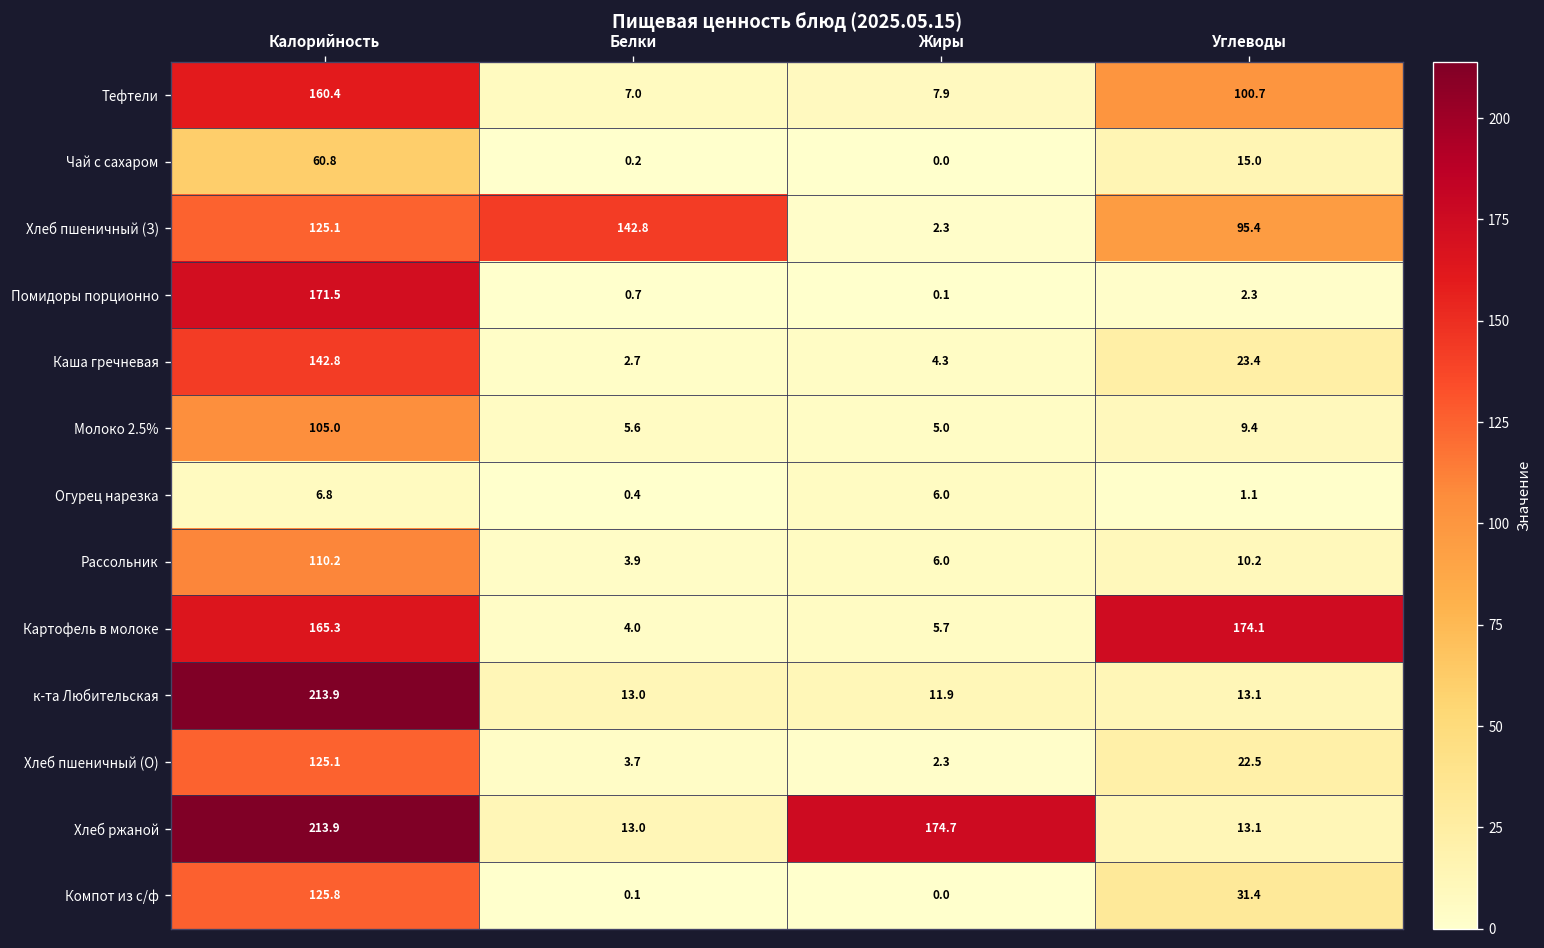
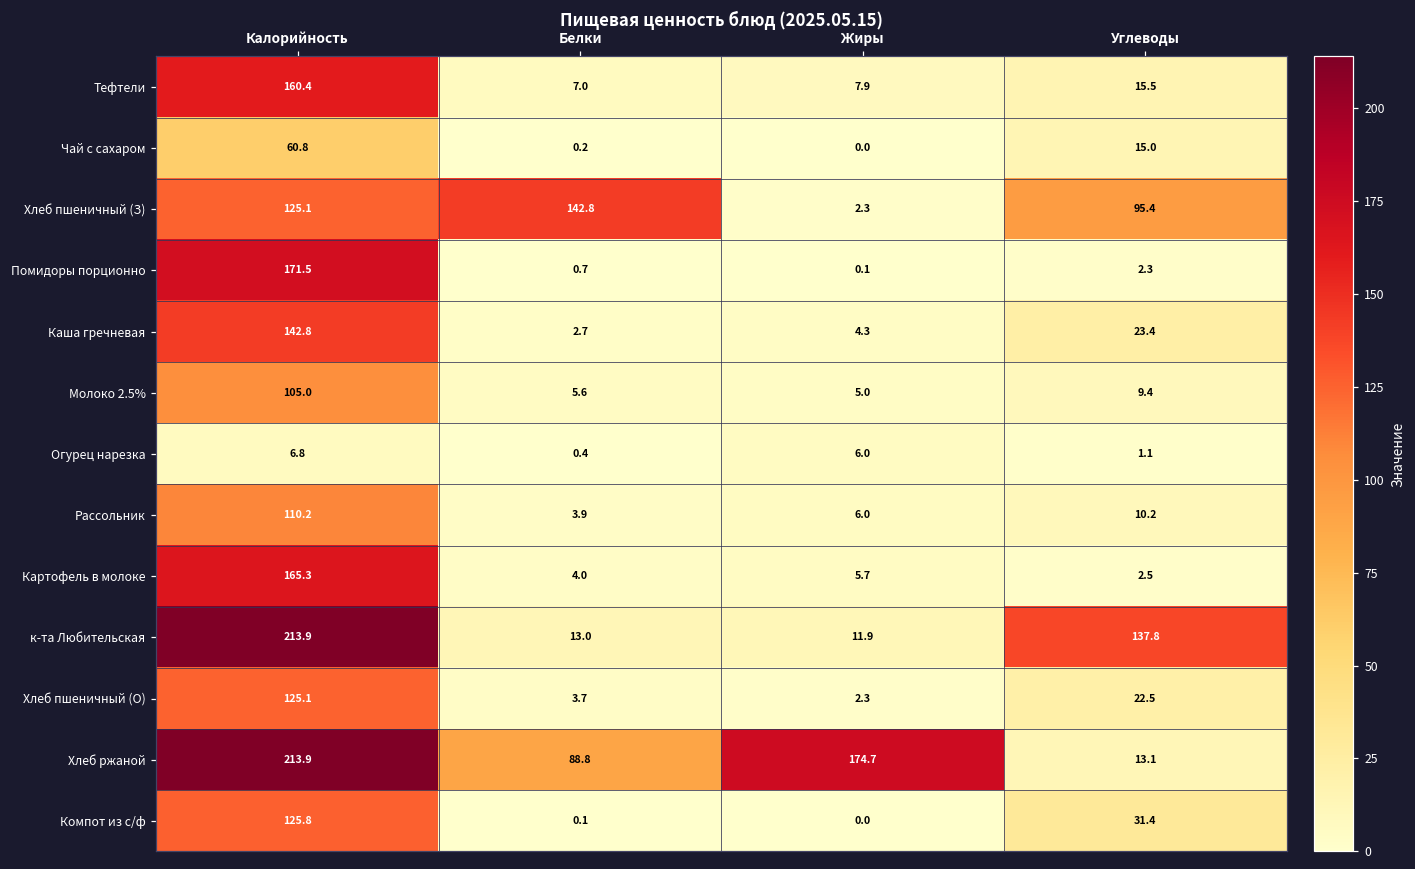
Тефтели, Углеводы: 100.7 -> 15.5
Картофель в молоке, Углеводы: 174.1 -> 2.5
к-та Любительская, Углеводы: 13.1 -> 137.8
Хлеб ржаной, Белки: 13.0 -> 88.8
